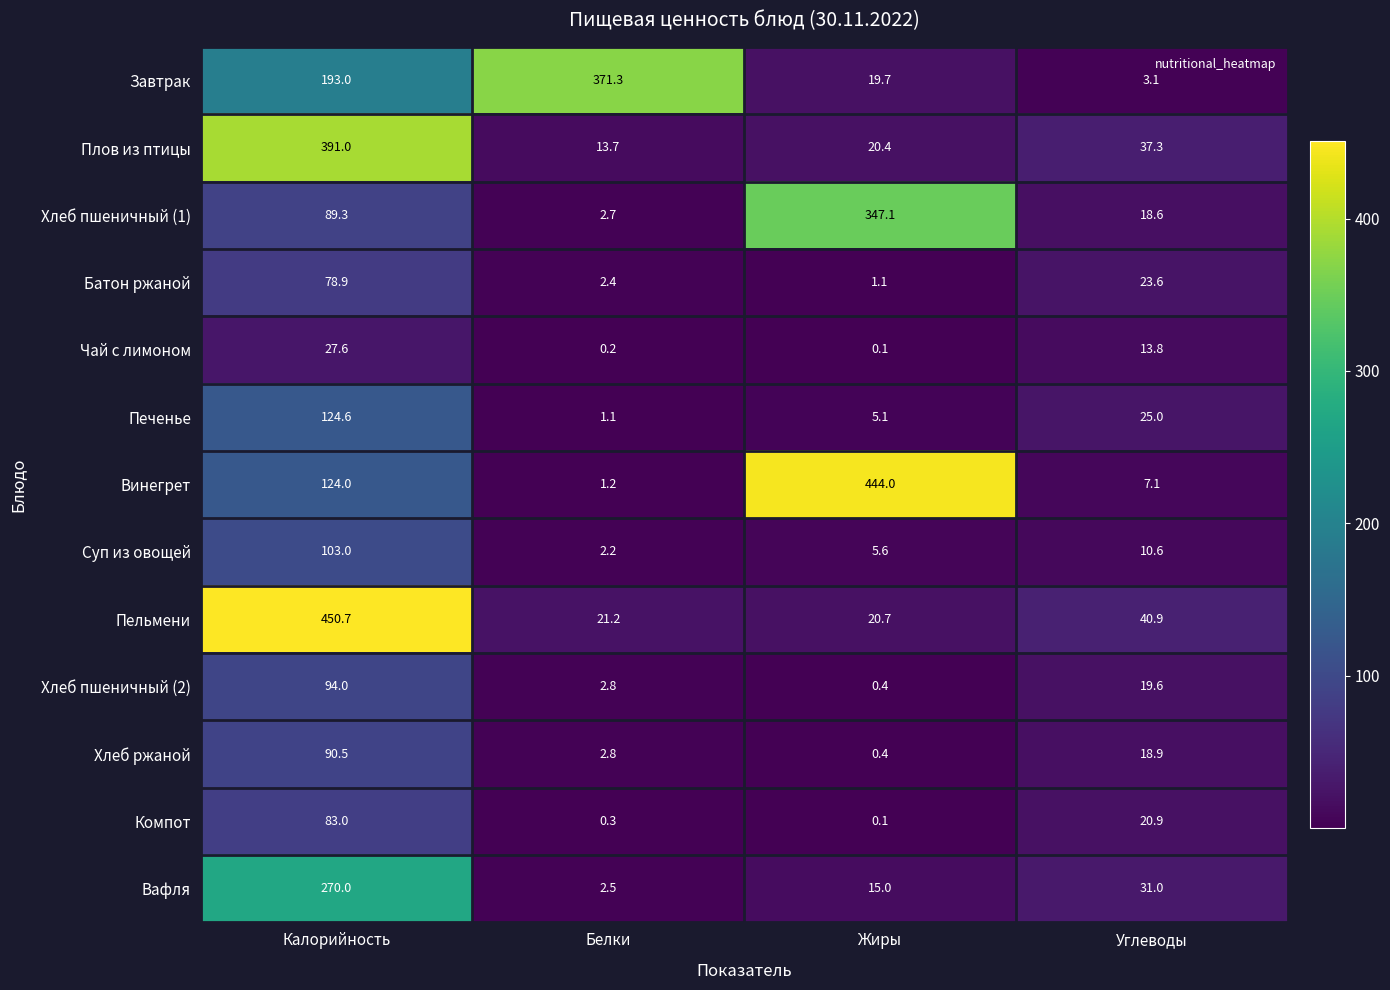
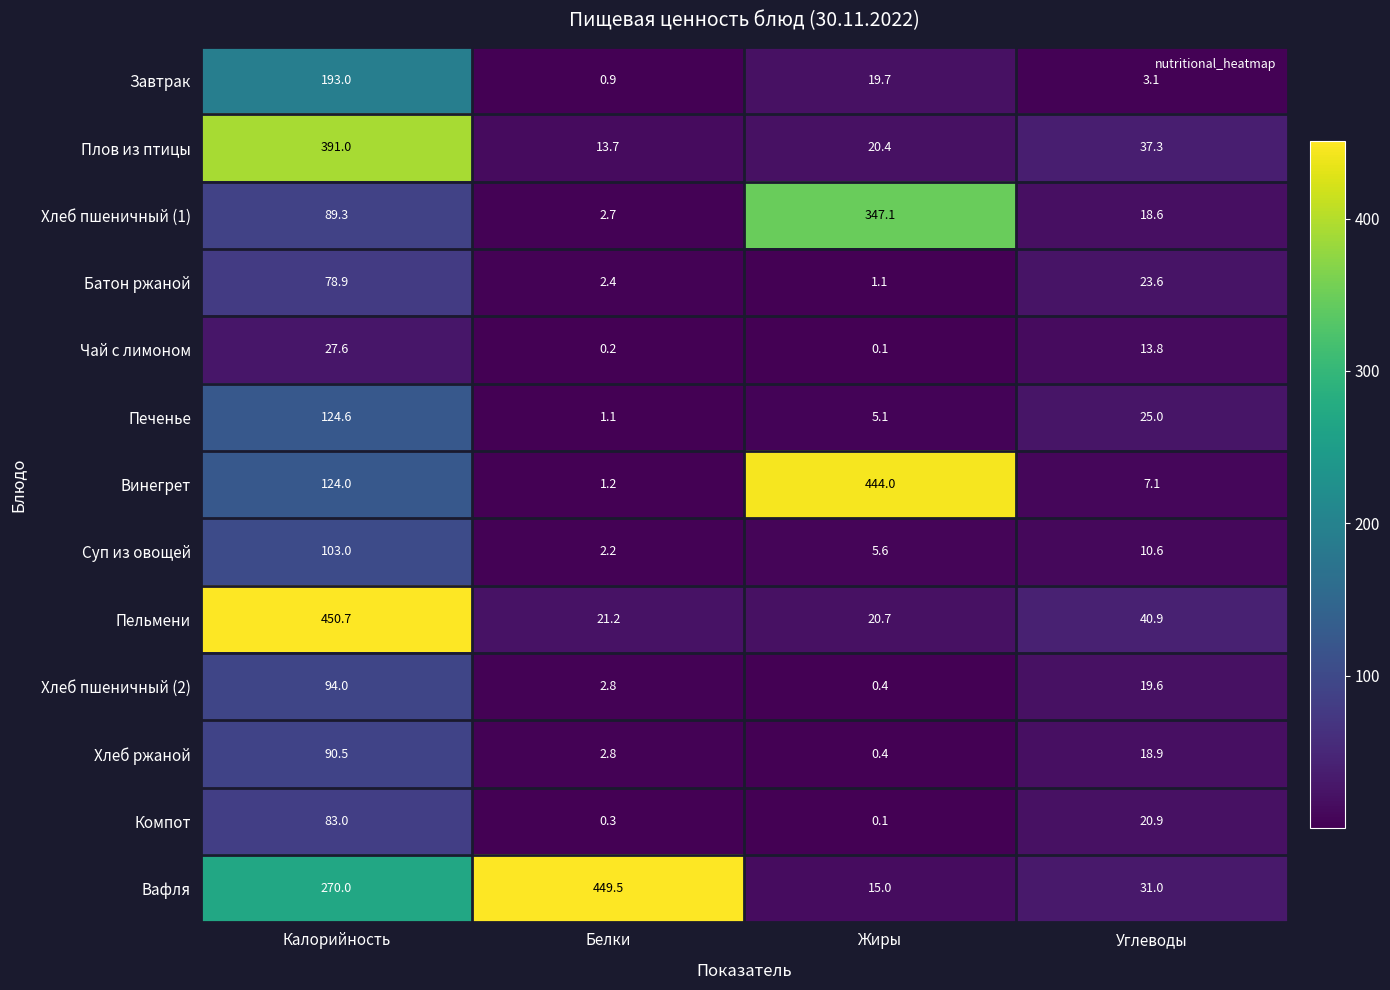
Завтрак, Белки: 371.3 -> 0.9
Вафля, Белки: 2.5 -> 449.5
